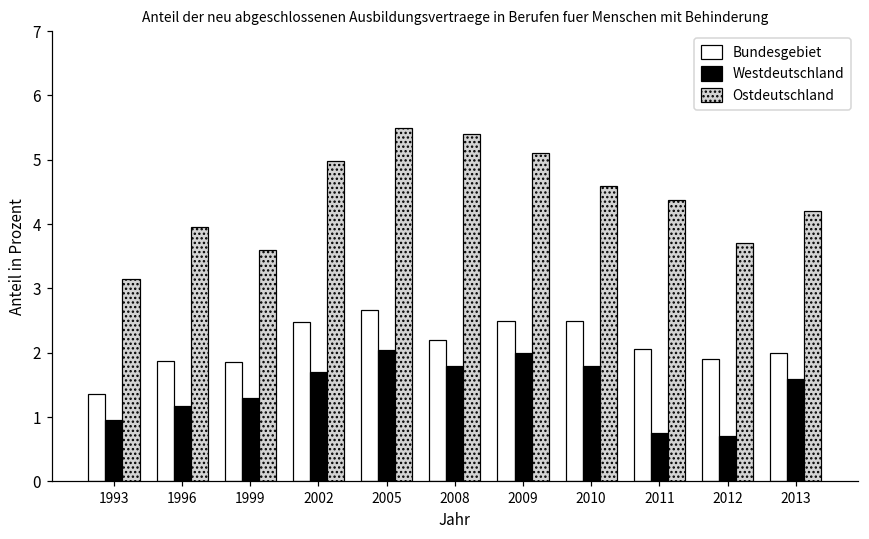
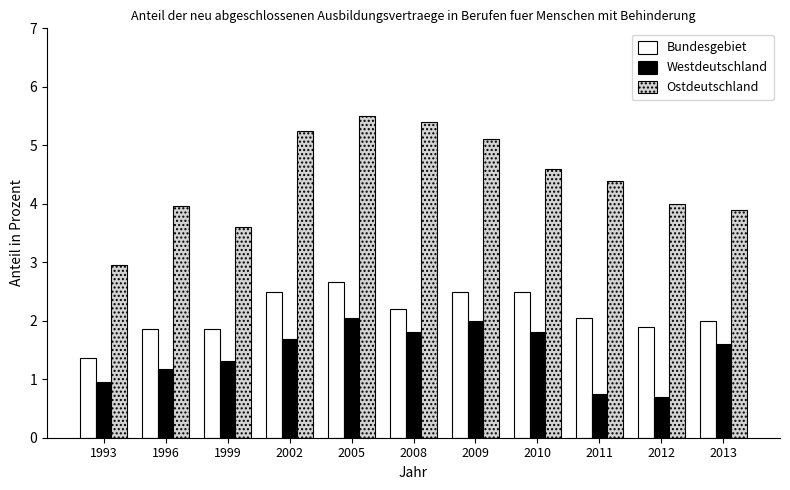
Ostdeutschland, 1993: 3.2 -> 3.0
Ostdeutschland, 2002: 5.0 -> 5.3
Ostdeutschland, 2012: 3.7 -> 4.0
Ostdeutschland, 2013: 4.2 -> 3.9
